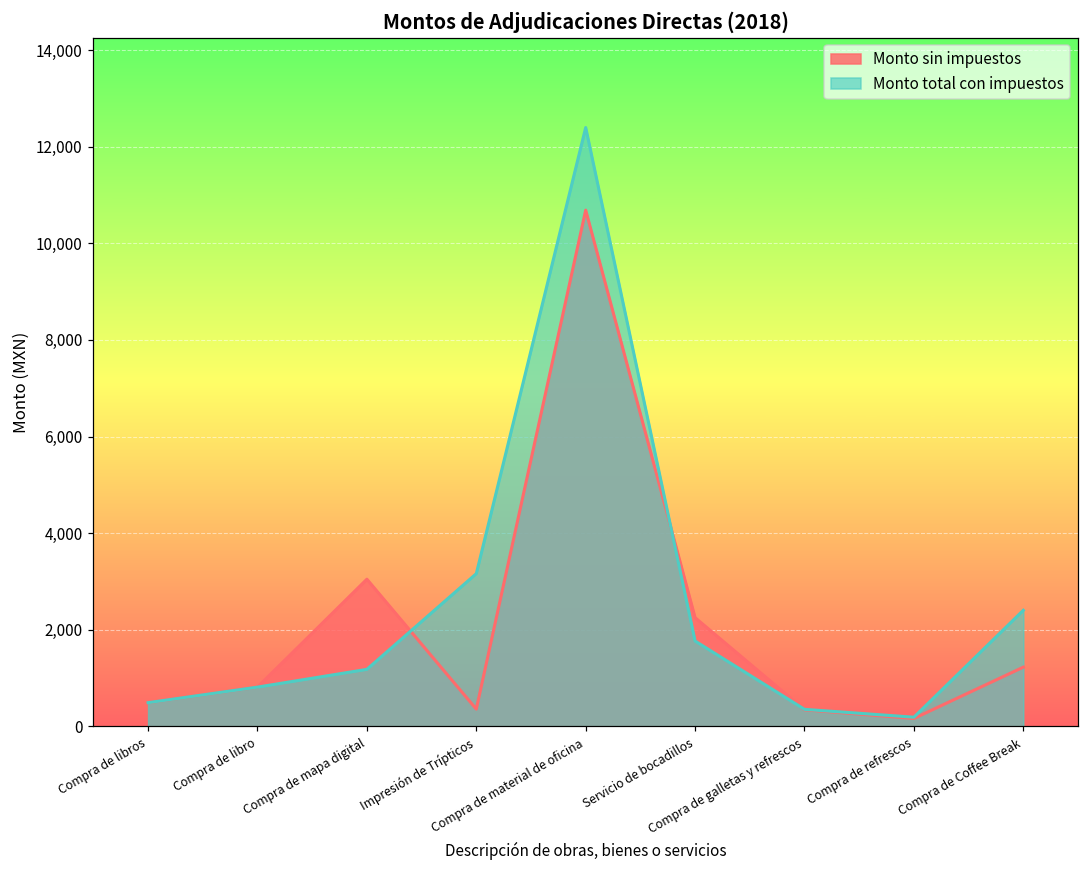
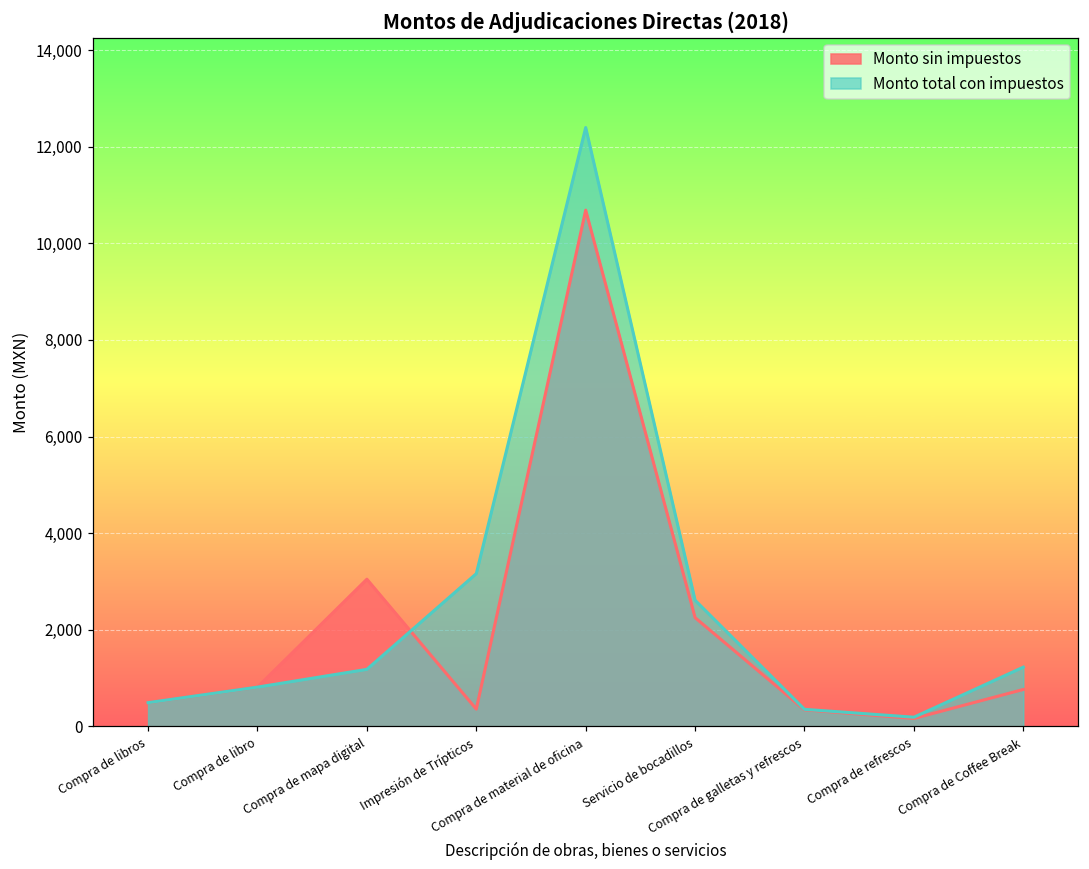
Monto total con impuestos, Servicio de bocadillos: 1,800 -> 2,600
Monto sin impuestos, Compra de Coffee Break: 1,200 -> 800
Monto total con impuestos, Compra de Coffee Break: 2,400 -> 1,200
